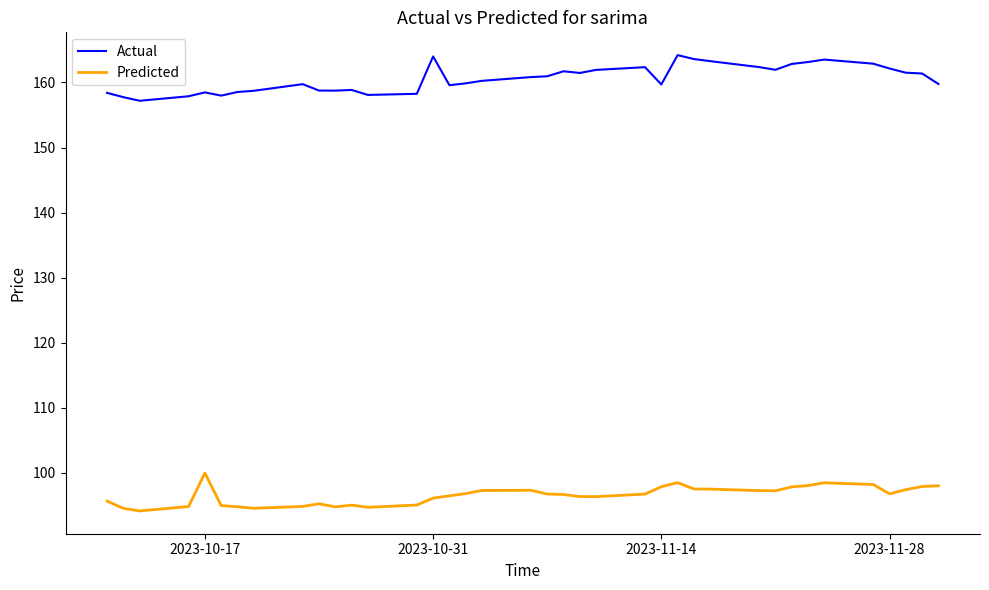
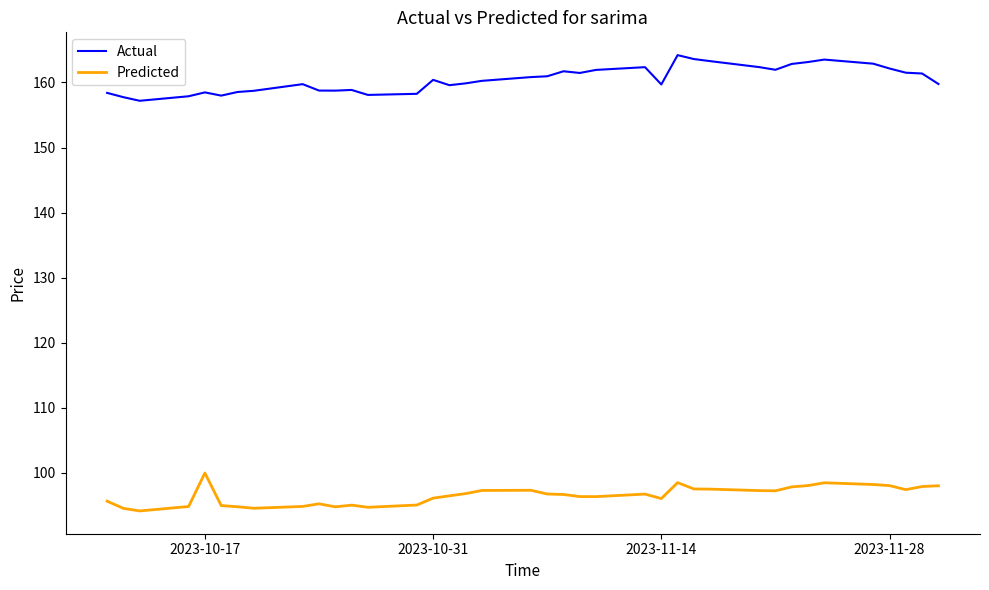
Actual, 2023-10-31: 164 -> 160
Predicted, 2023-11-14: 98 -> 96
Predicted, 2023-11-28: 97 -> 98
